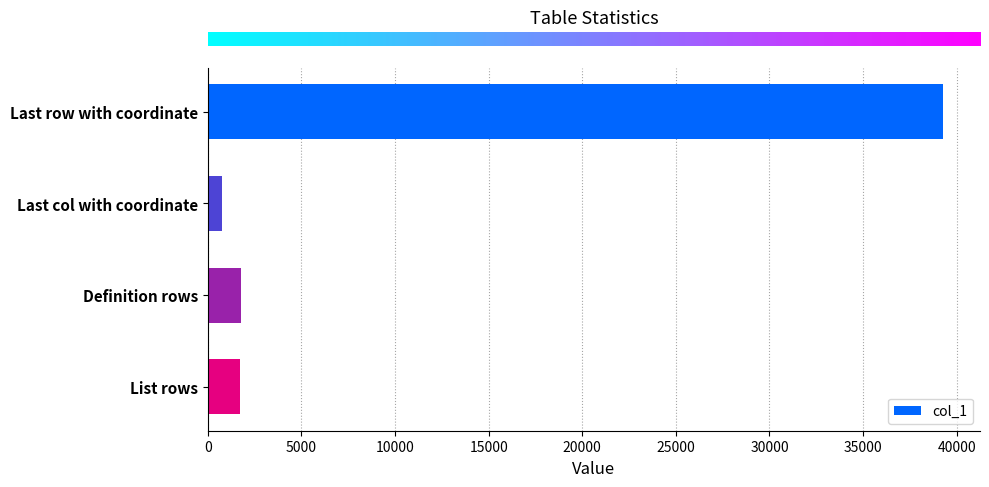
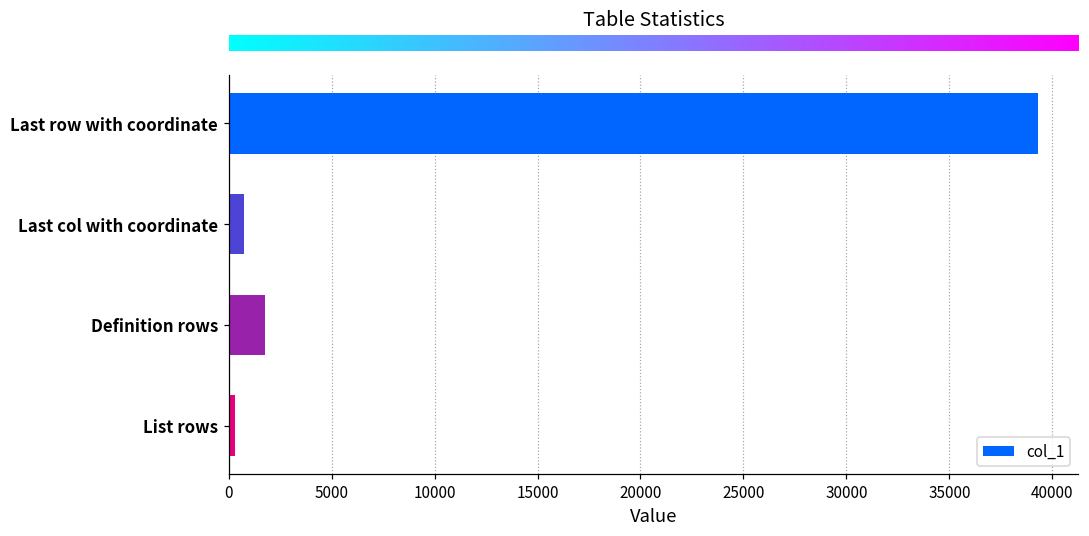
List rows: 1700 -> 300
